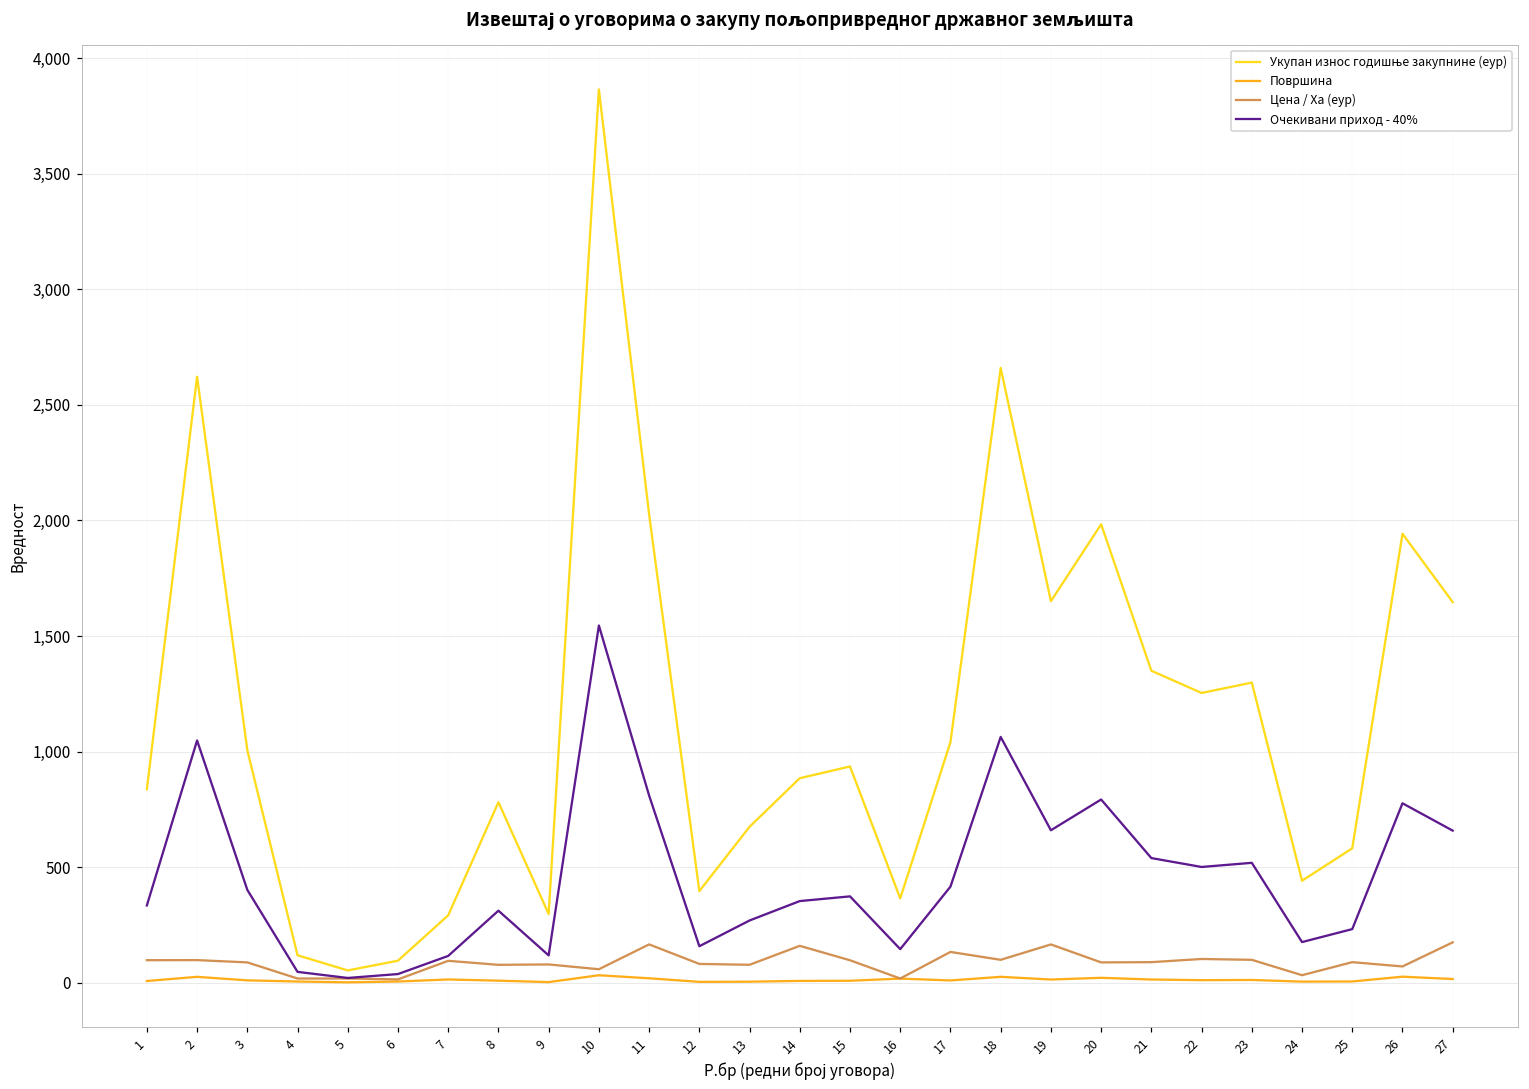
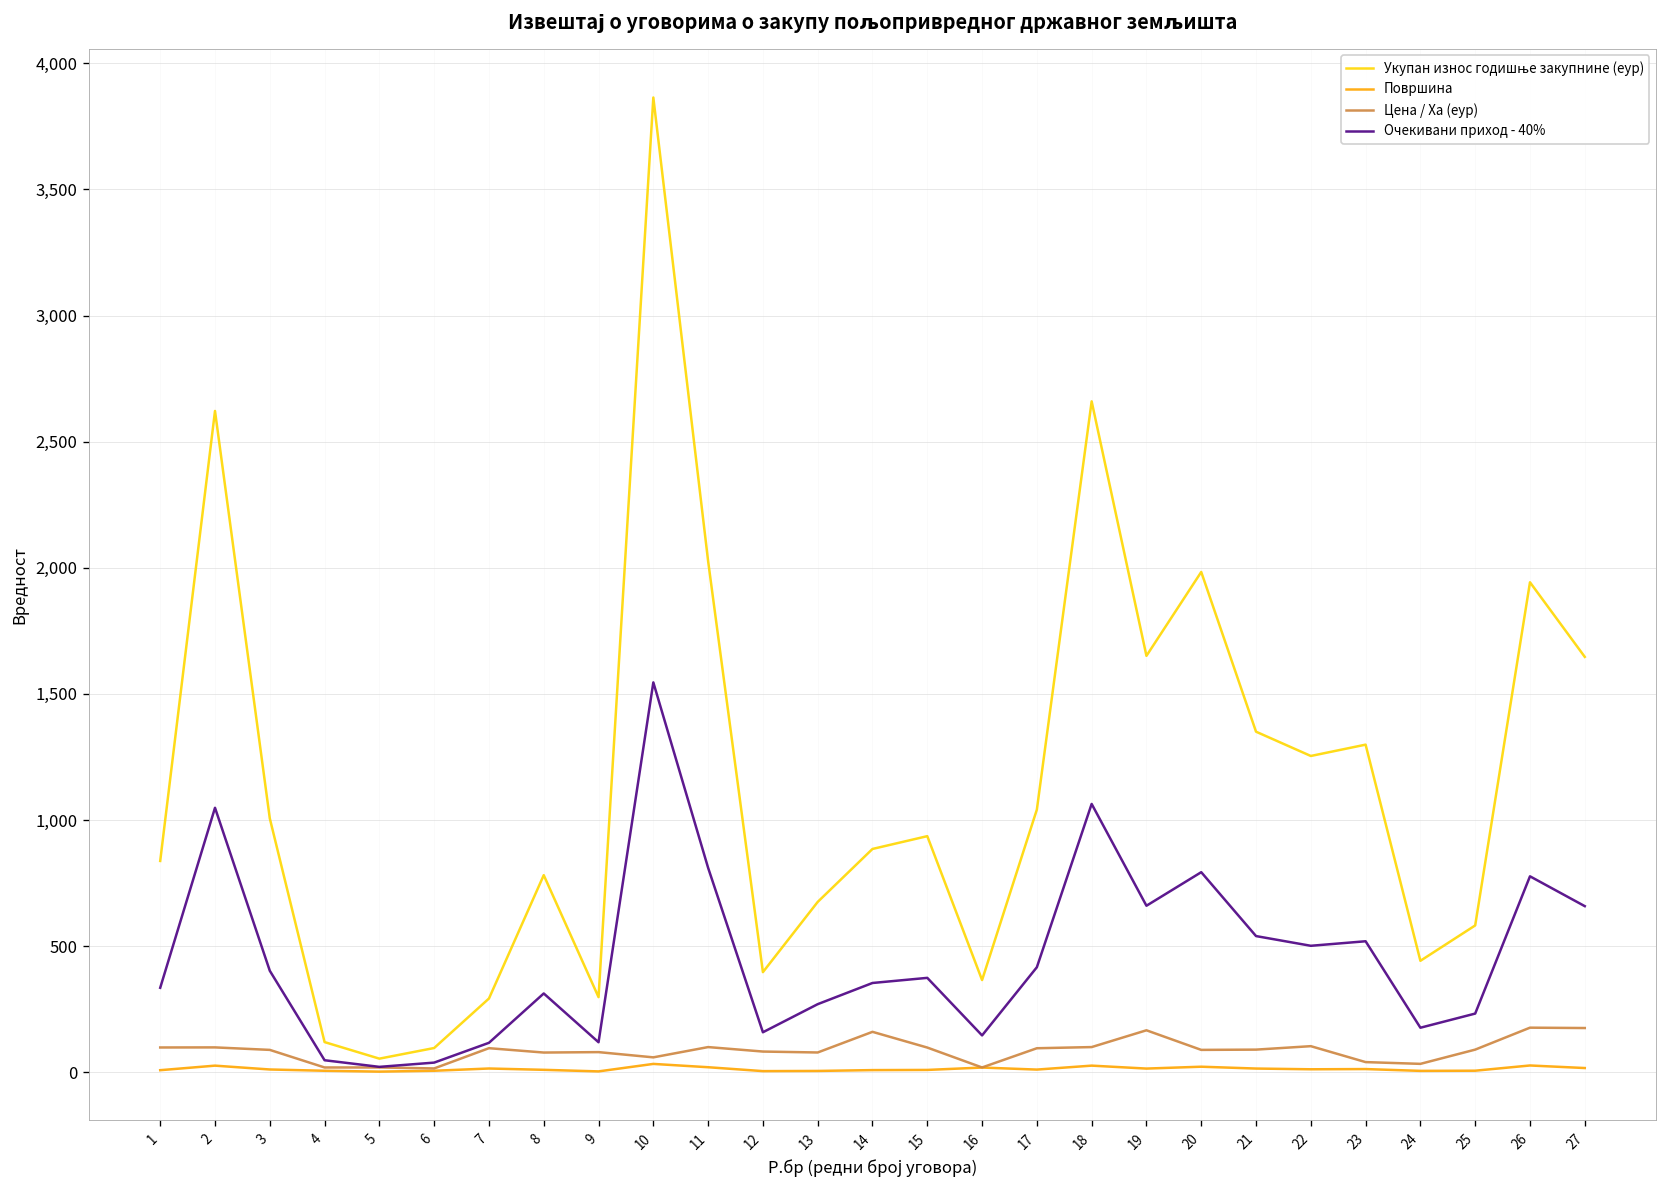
Цена / Ха (еур), 11: 170 -> 100
Цена / Ха (еур), 17: 130 -> 100
Цена / Ха (еур), 23: 100 -> 40
Цена / Ха (еур), 26: 70 -> 180
